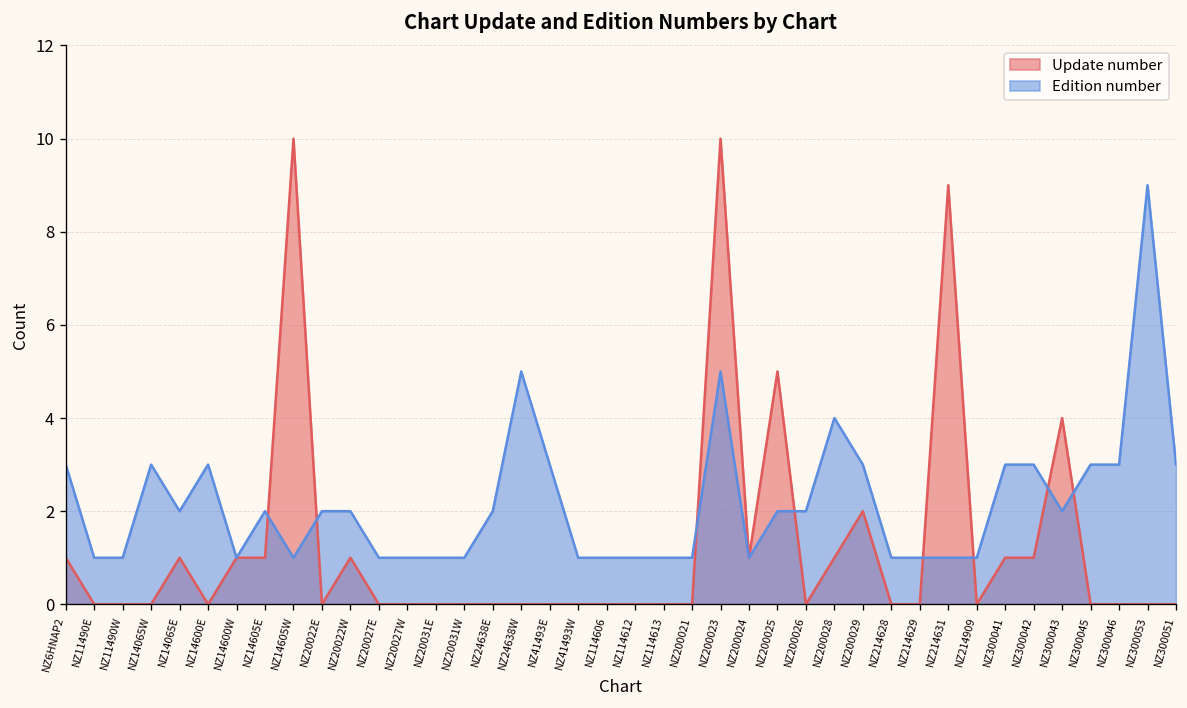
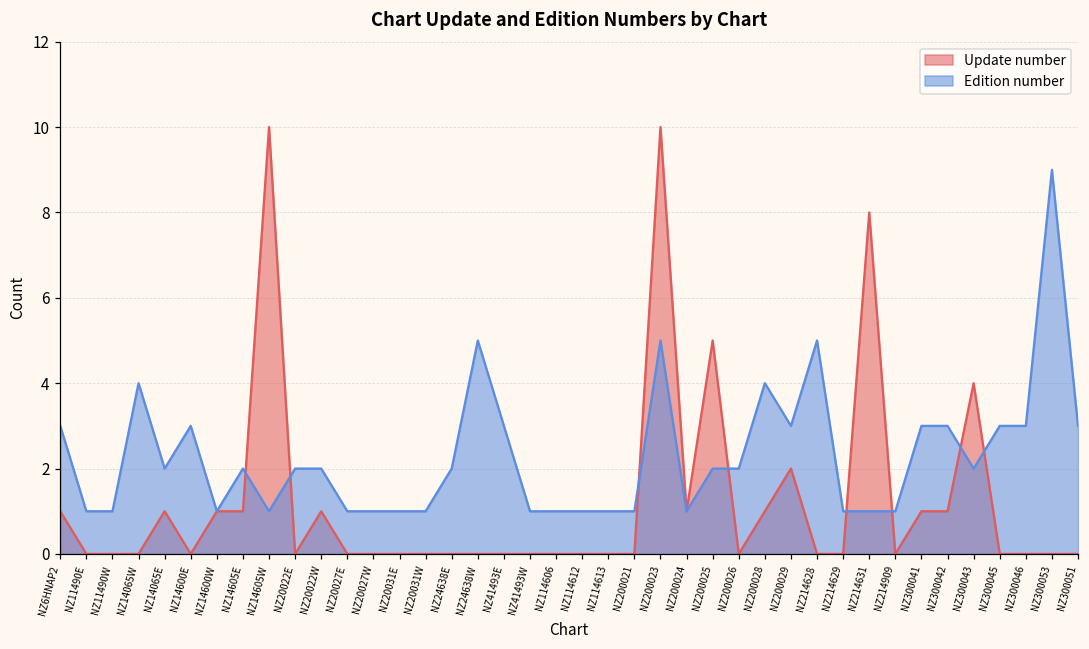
Edition number, NZ14065W: 3 -> 4
Edition number, NZ214628: 1 -> 5
Update number, NZ214631: 9 -> 8
